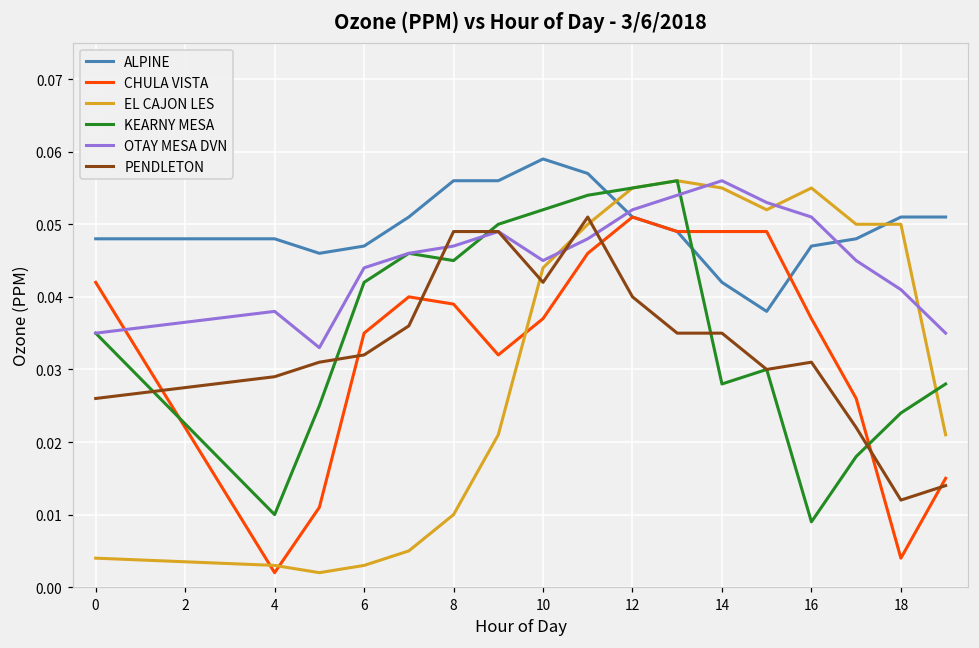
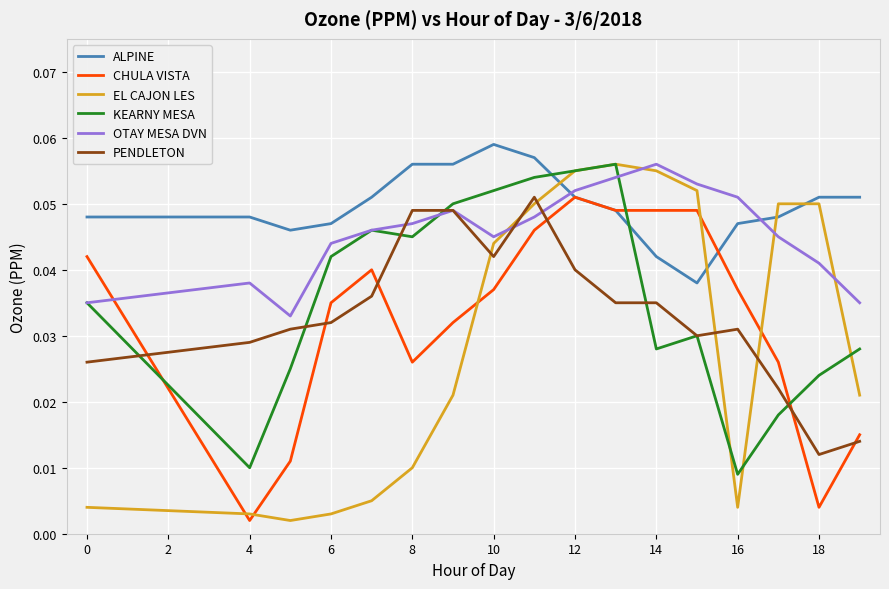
CHULA VISTA, 8: 0.039 -> 0.026
EL CAJON LES, 16: 0.055 -> 0.004
